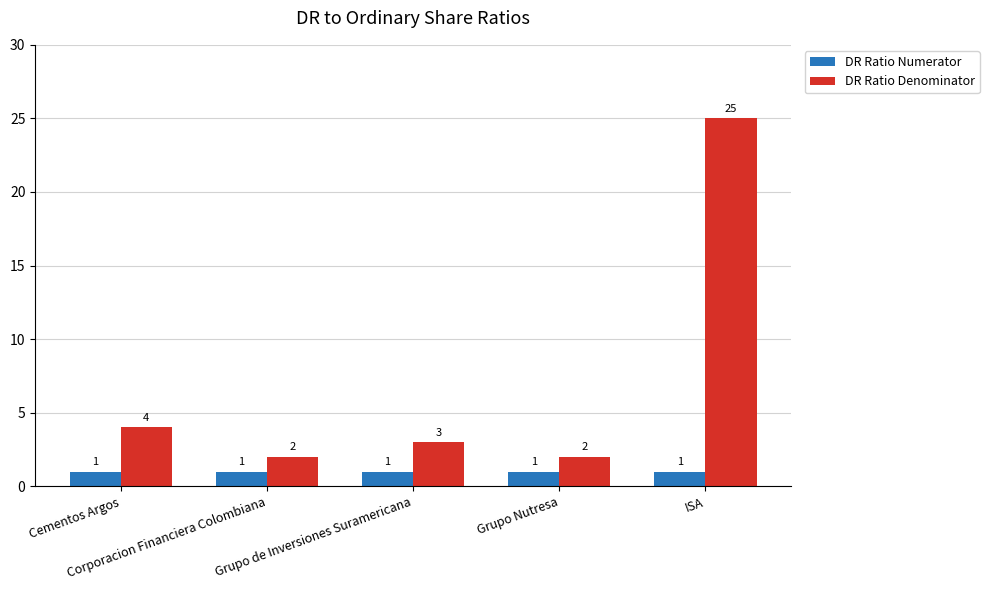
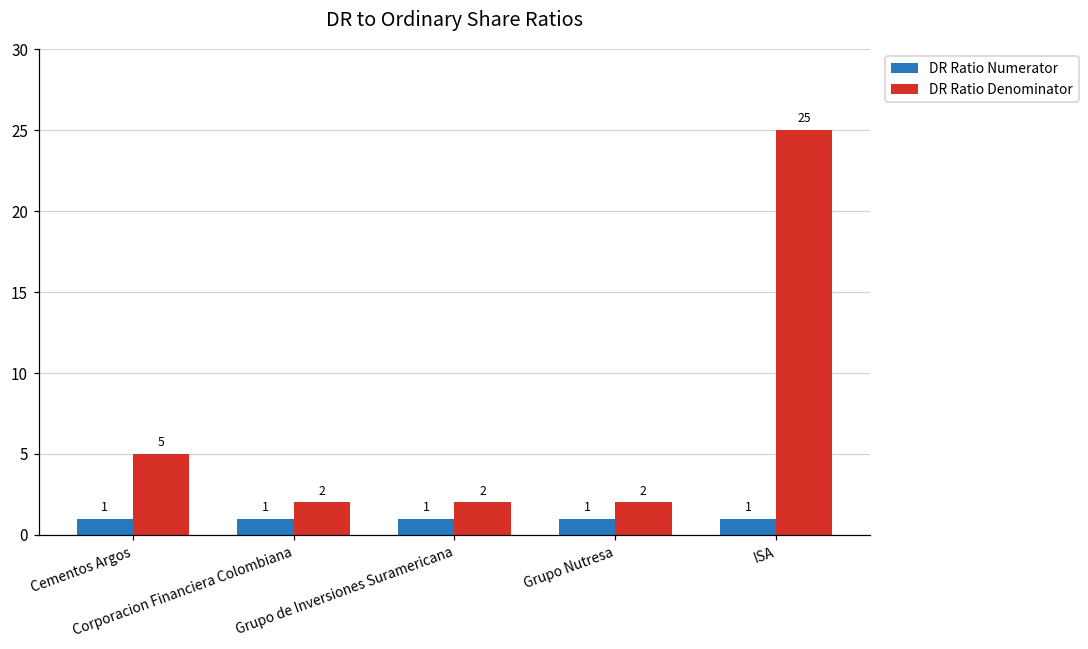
DR Ratio Denominator, Cementos Argos: 4 -> 5
DR Ratio Denominator, Grupo de Inversiones Suramericana: 3 -> 2
